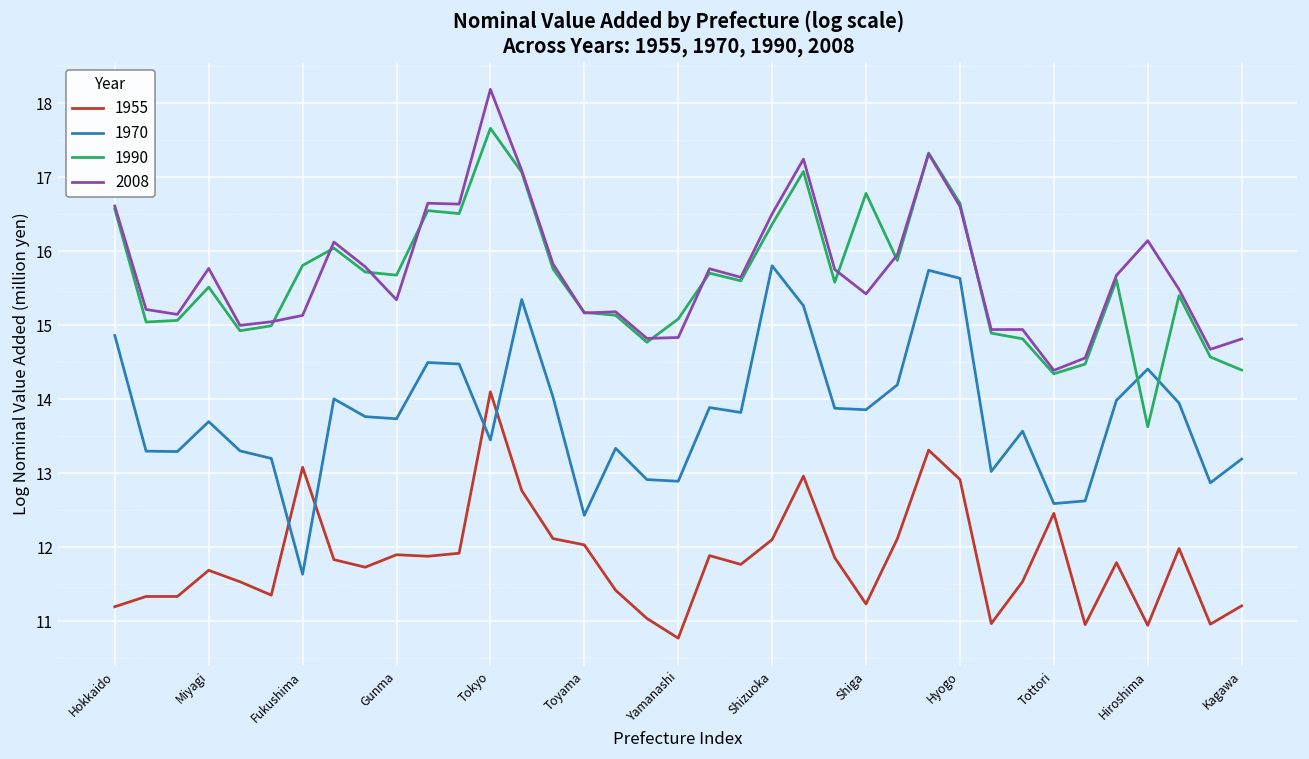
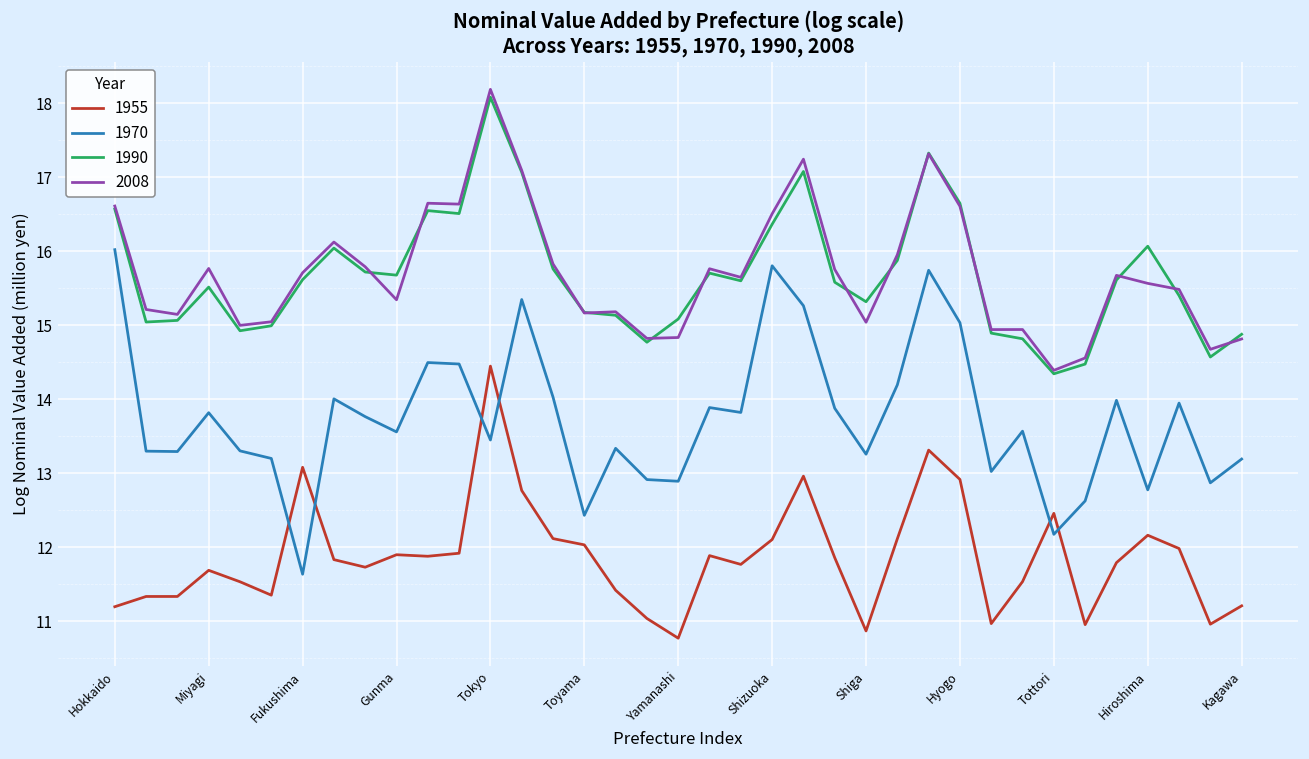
1970, Hokkaido: 14.9 -> 16.0
1970, Miyagi: 13.7 -> 13.8
1990, Fukushima: 15.8 -> 15.6
2008, Fukushima: 15.1 -> 15.7
1970, Gunma: 13.7 -> 13.6
1955, Tokyo: 14.1 -> 14.4
1990, Tokyo: 17.7 -> 18.1
1955, Shiga: 11.2 -> 10.9
1970, Shiga: 13.9 -> 13.3
1990, Shiga: 16.8 -> 15.3
2008, Shiga: 15.4 -> 15.0
1970, Hyogo: 15.6 -> 15.0
1970, Tottori: 12.6 -> 12.2
1955, Hiroshima: 10.9 -> 12.2
1970, Hiroshima: 14.4 -> 12.8
1990, Hiroshima: 13.6 -> 16.1
2008, Hiroshima: 16.1 -> 15.6
1990, Kagawa: 14.4 -> 14.9
